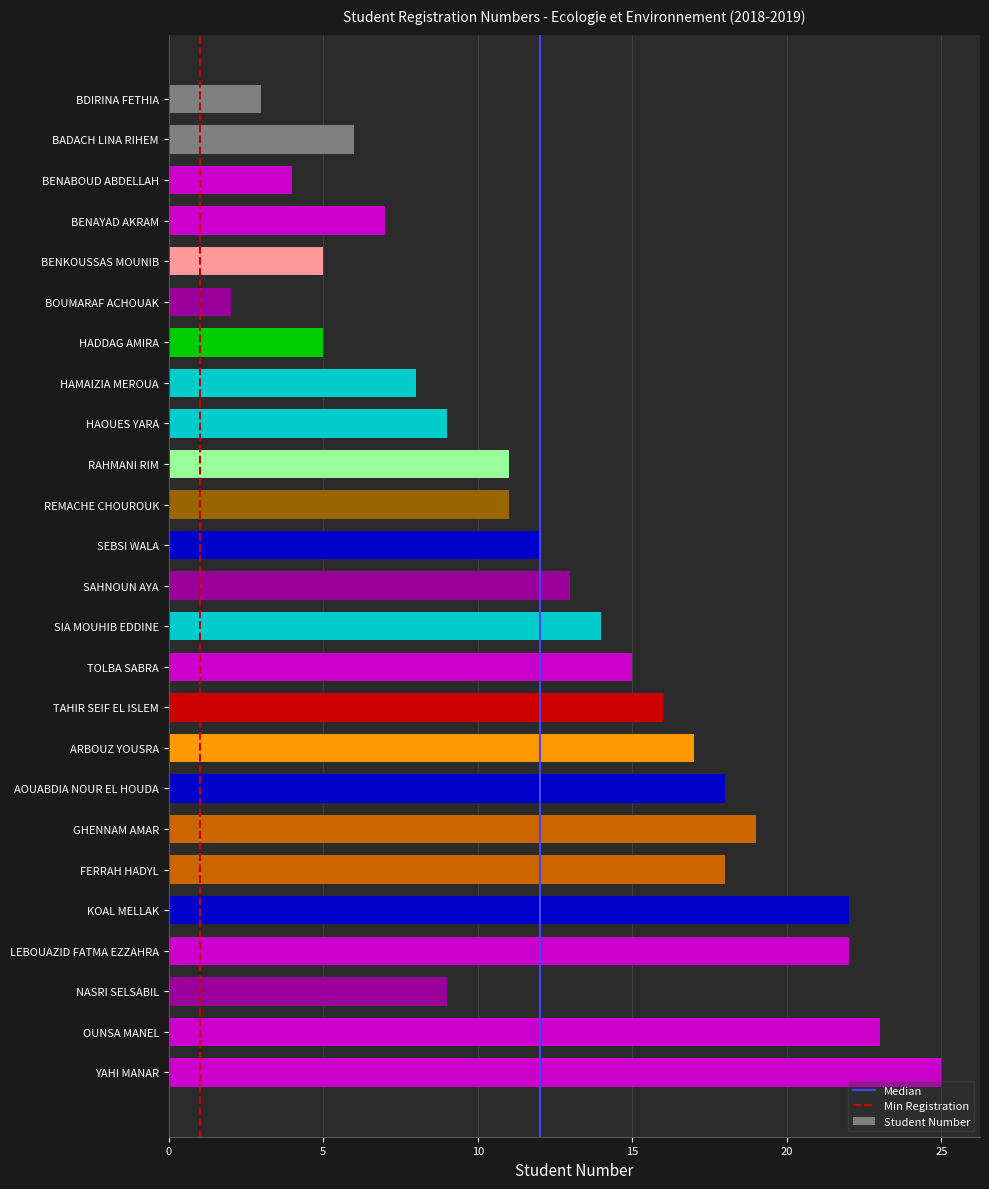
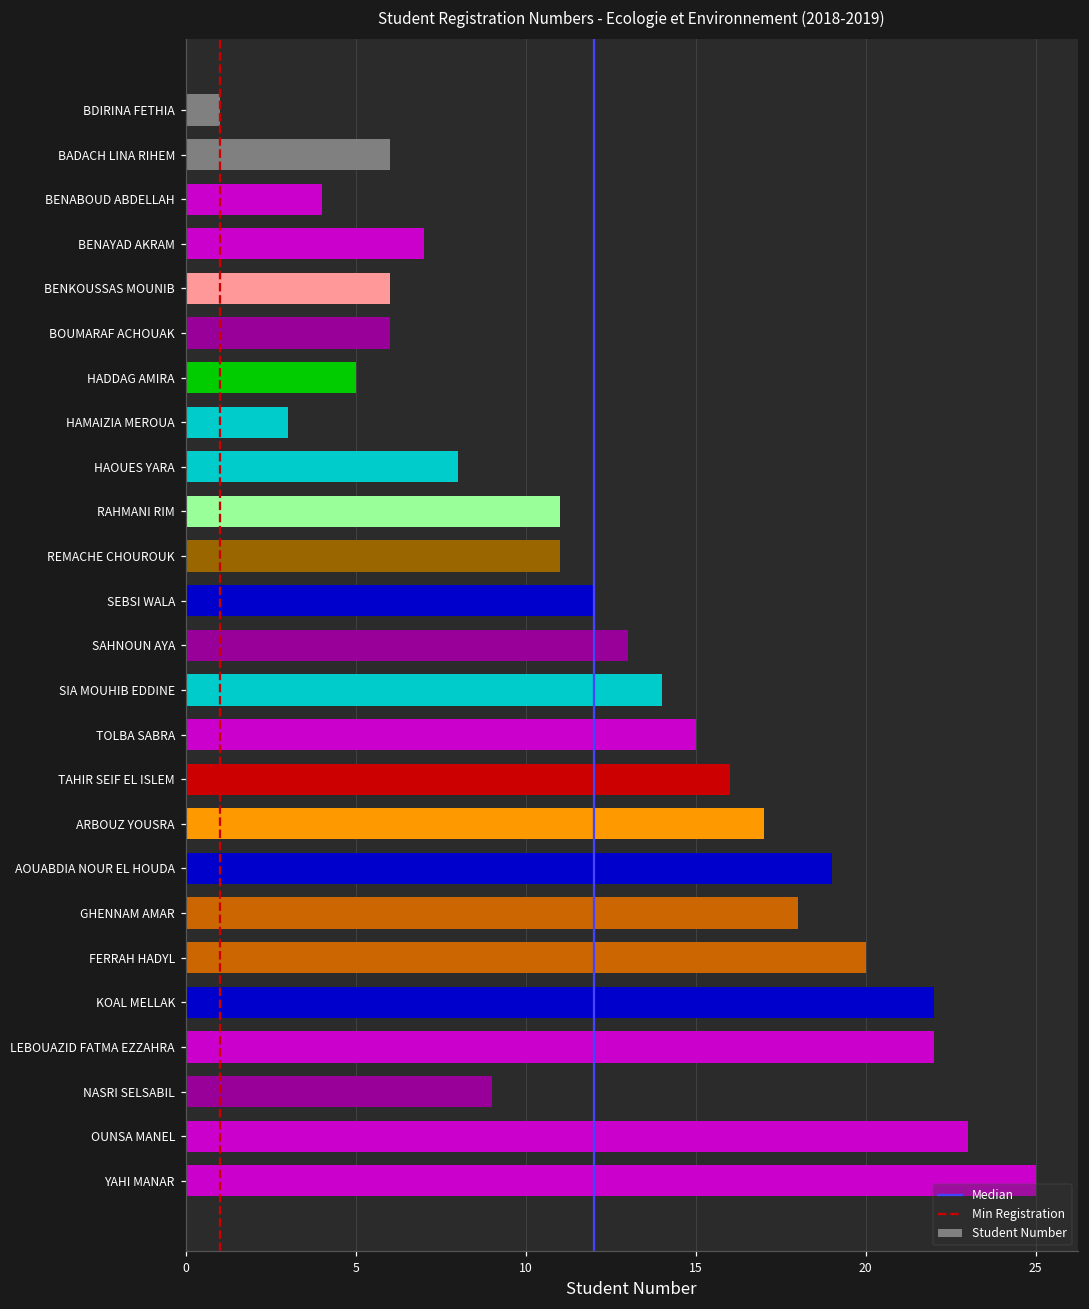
BDIRINA FETHIA: 3 -> 1
BENKOUSSAS MOUNIB: 5 -> 6
BOUMARAF ACHOUAK: 2 -> 6
HAMAIZIA MEROUA: 8 -> 3
HAOUES YARA: 9 -> 8
AOUABDIA NOUR EL HOUDA: 18 -> 19
GHENNAM AMAR: 19 -> 18
FERRAH HADYL: 18 -> 20
